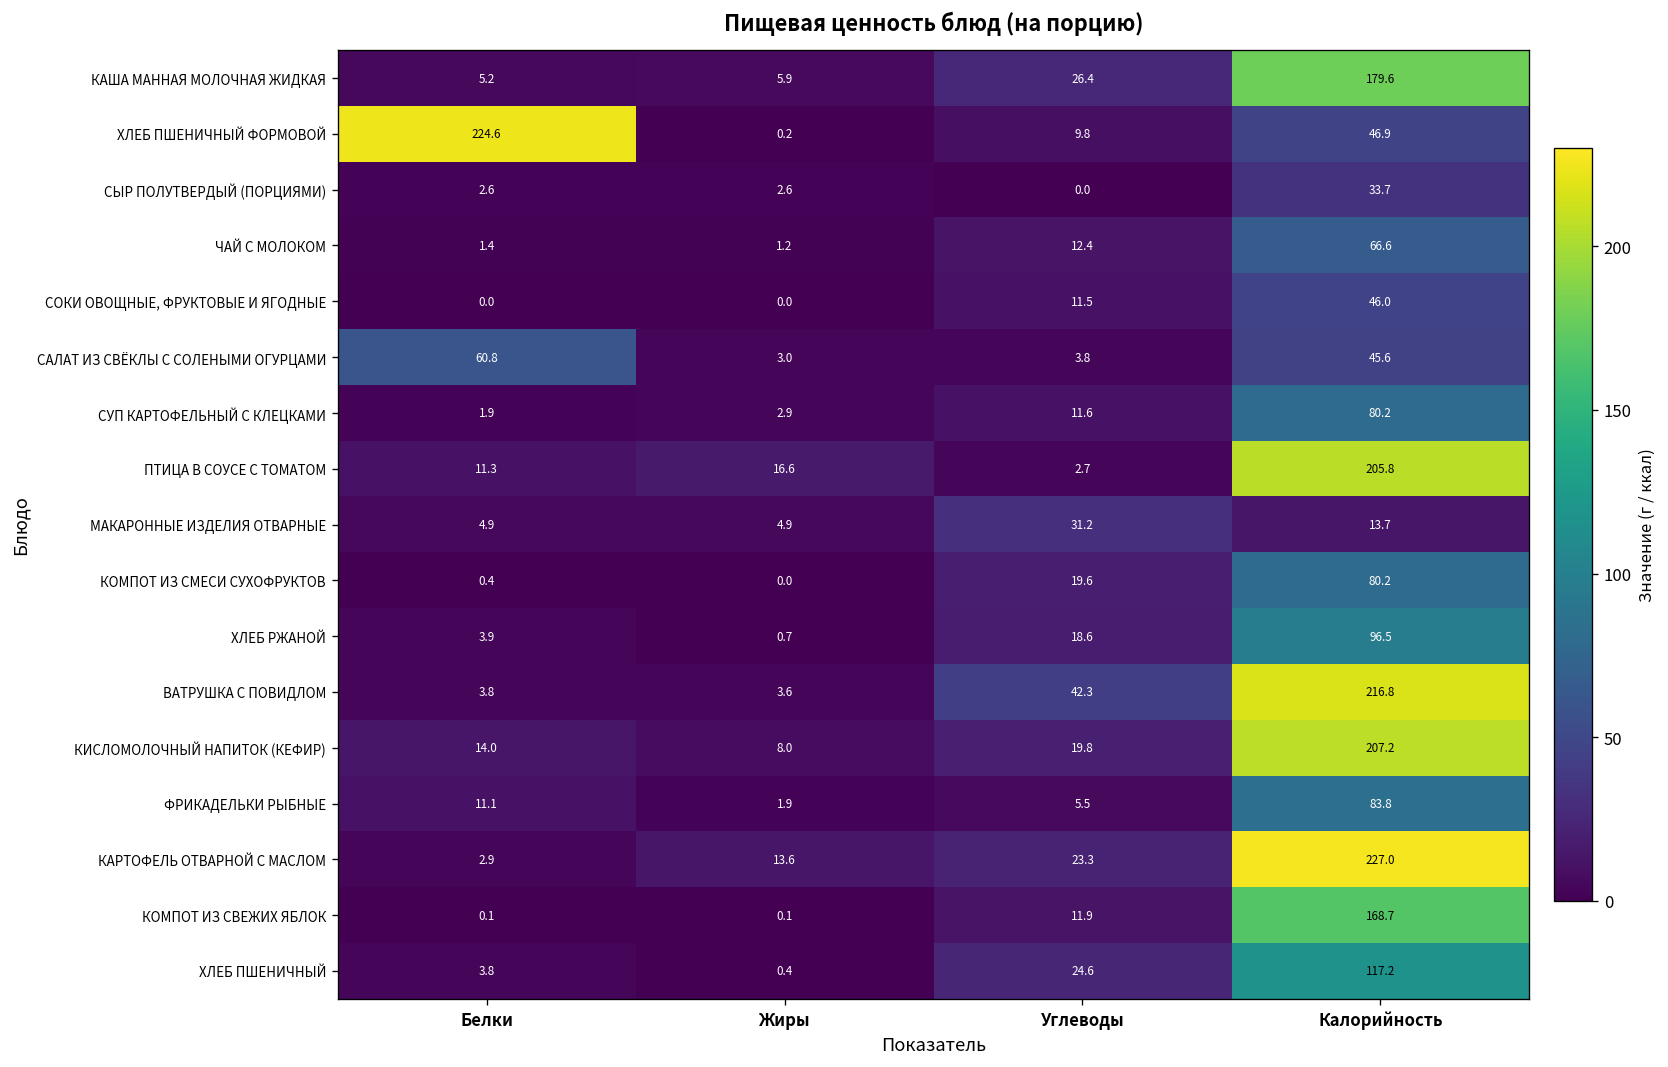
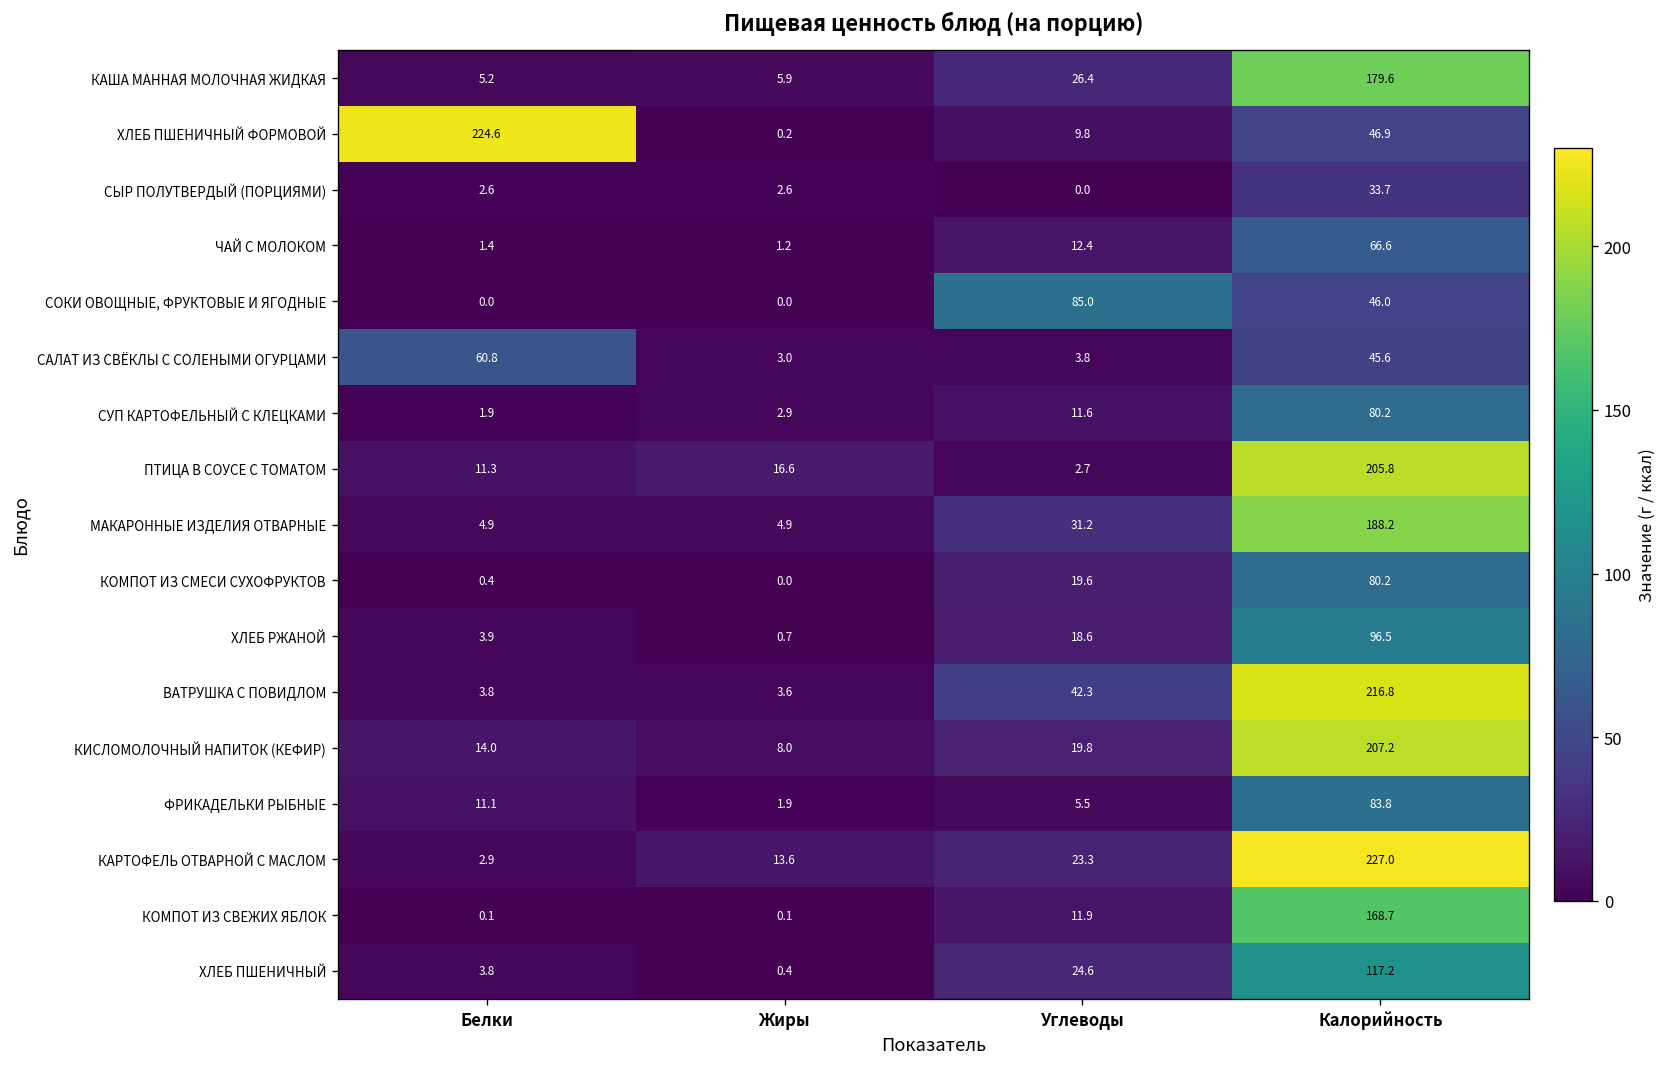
СОКИ ОВОЩНЫЕ, ФРУКТОВЫЕ И ЯГОДНЫЕ, Углеводы: 11.5 -> 85.0
МАКАРОННЫЕ ИЗДЕЛИЯ ОТВАРНЫЕ, Калорийность: 13.7 -> 188.2
